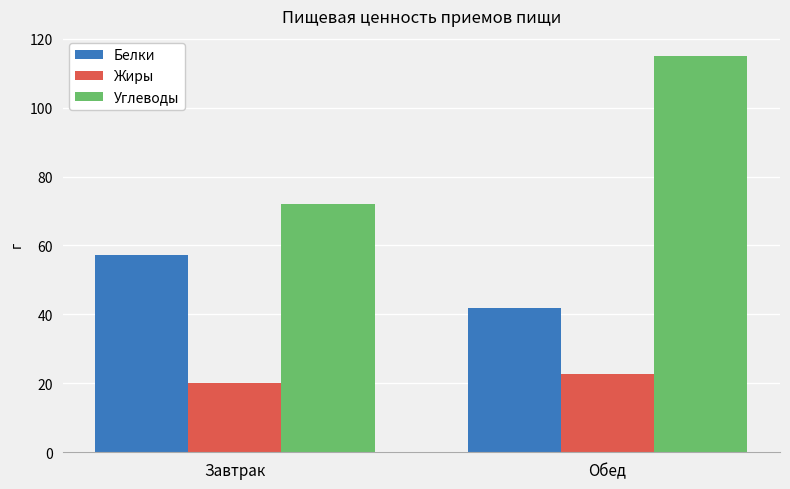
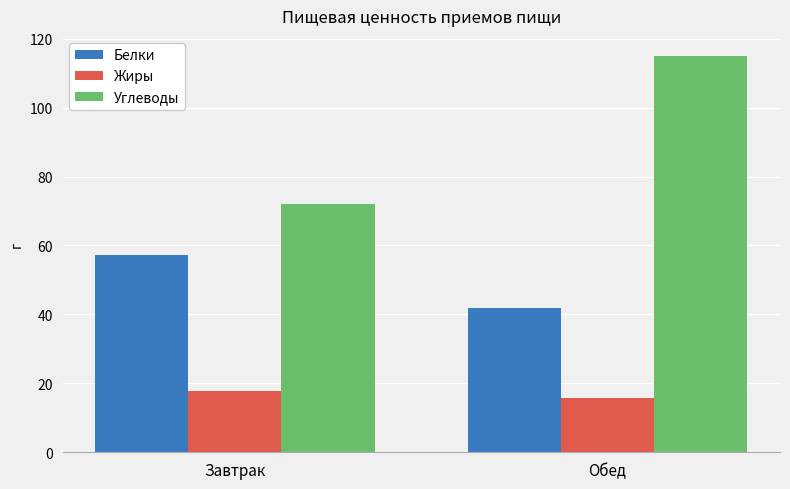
Жиры, Завтрак: 20 -> 18
Жиры, Обед: 23 -> 16
